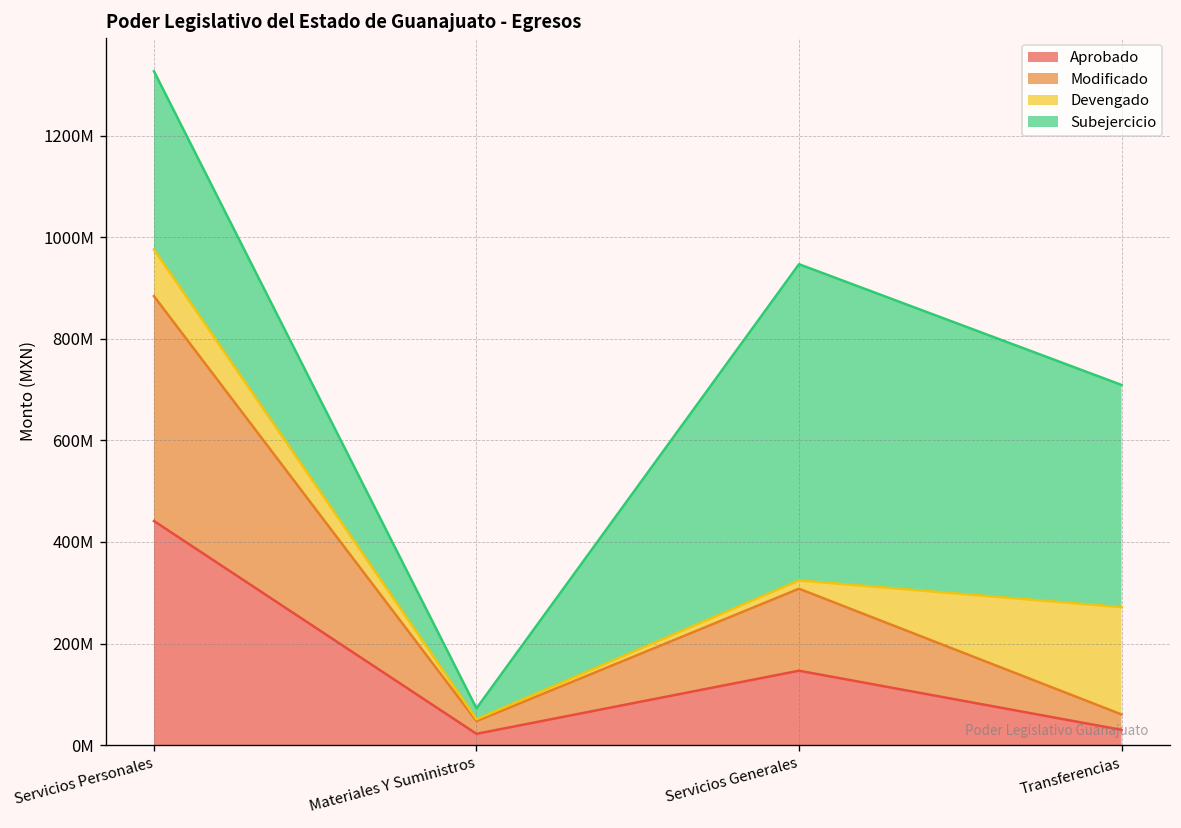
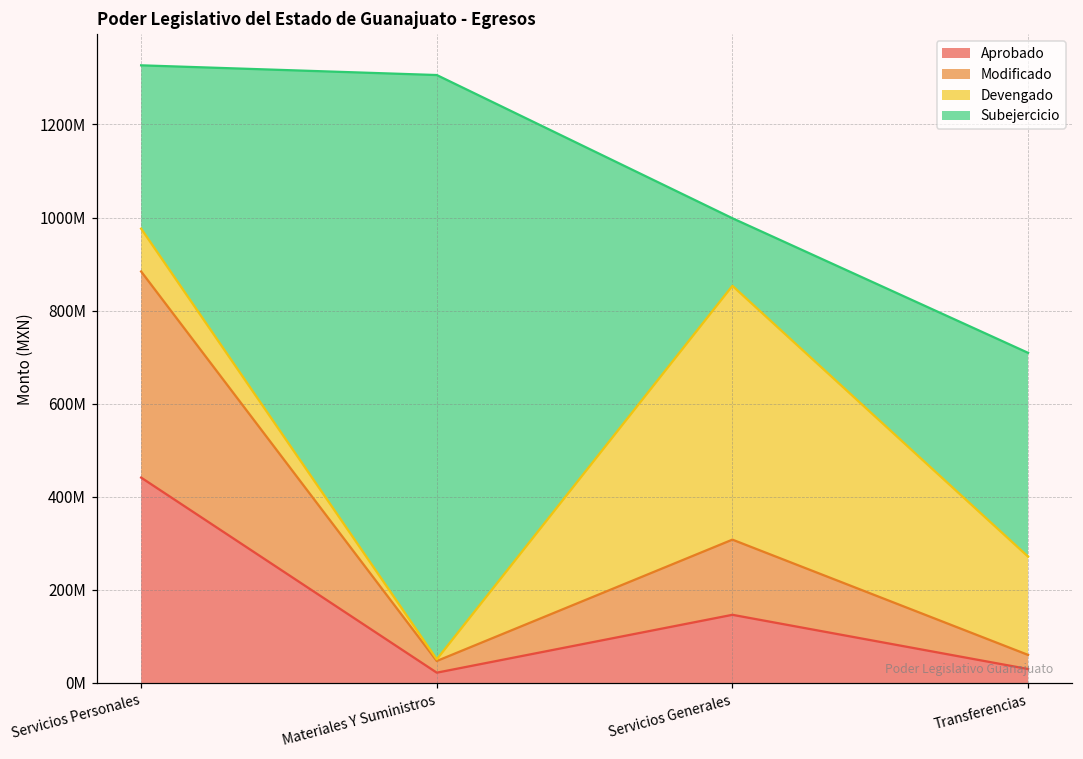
Subejercicio, Materiales Y Suministros: 20000000 -> 1260000000
Devengado, Servicios Generales: 20000000 -> 550000000
Subejercicio, Servicios Generales: 620000000 -> 150000000
